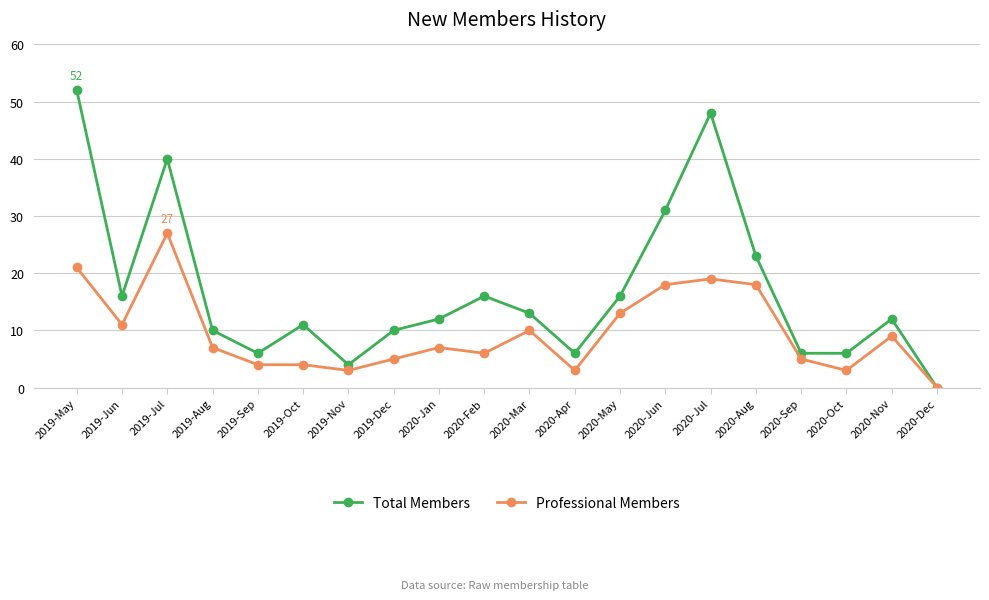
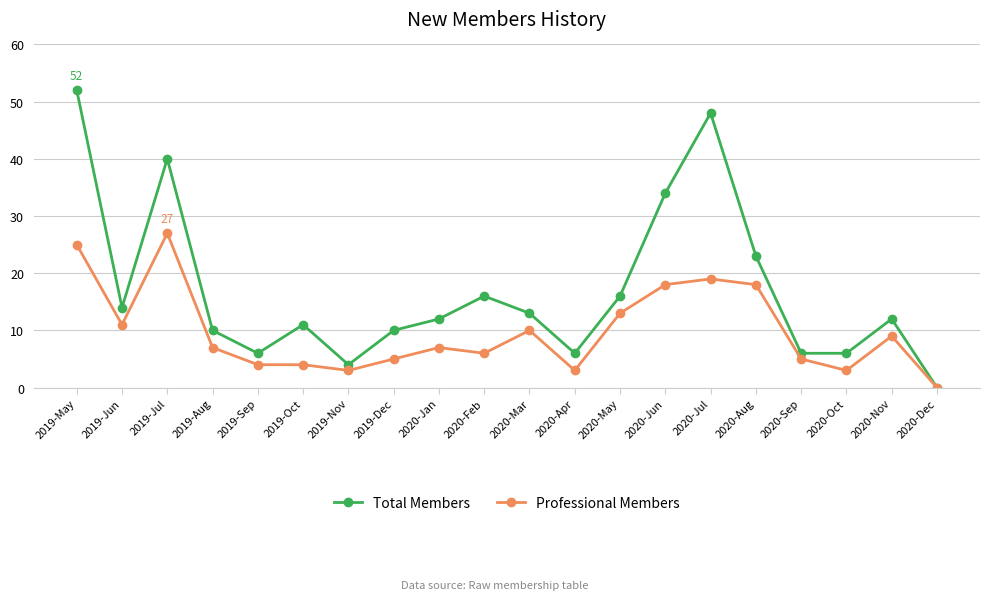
Professional Members, 2019-May: 21 -> 25
Total Members, 2019-Jun: 16 -> 14
Total Members, 2020-Jun: 31 -> 34
